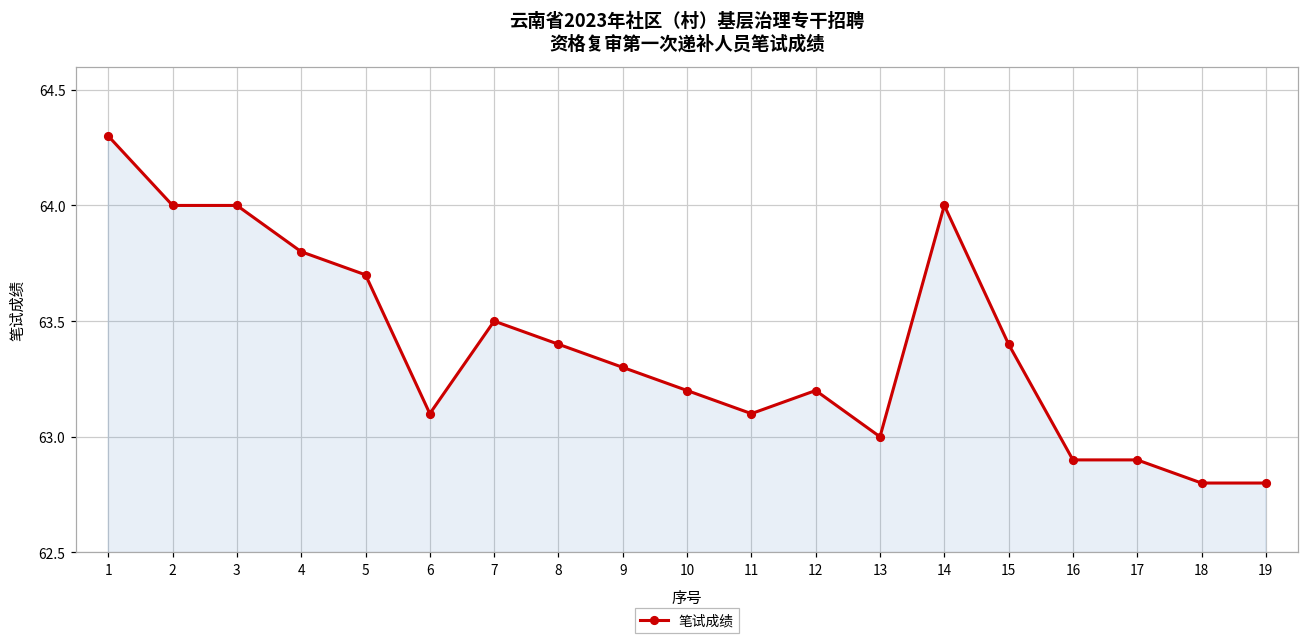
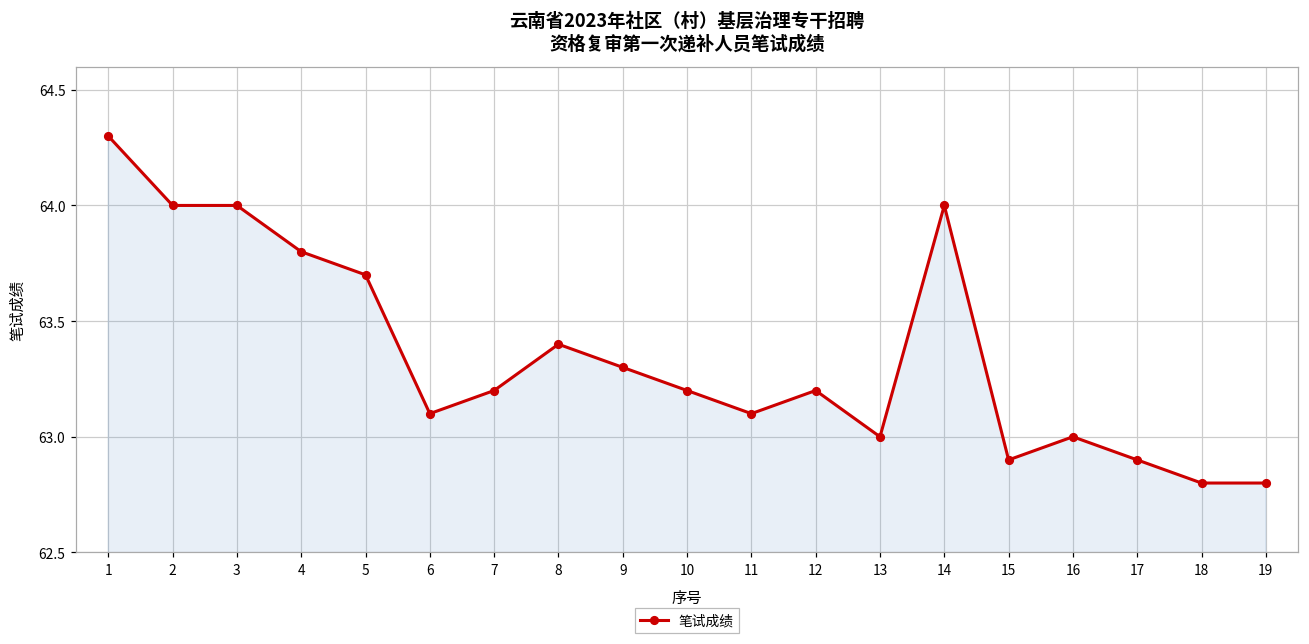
7: 63.5 -> 63.2
15: 63.4 -> 62.9
16: 62.9 -> 63.0
